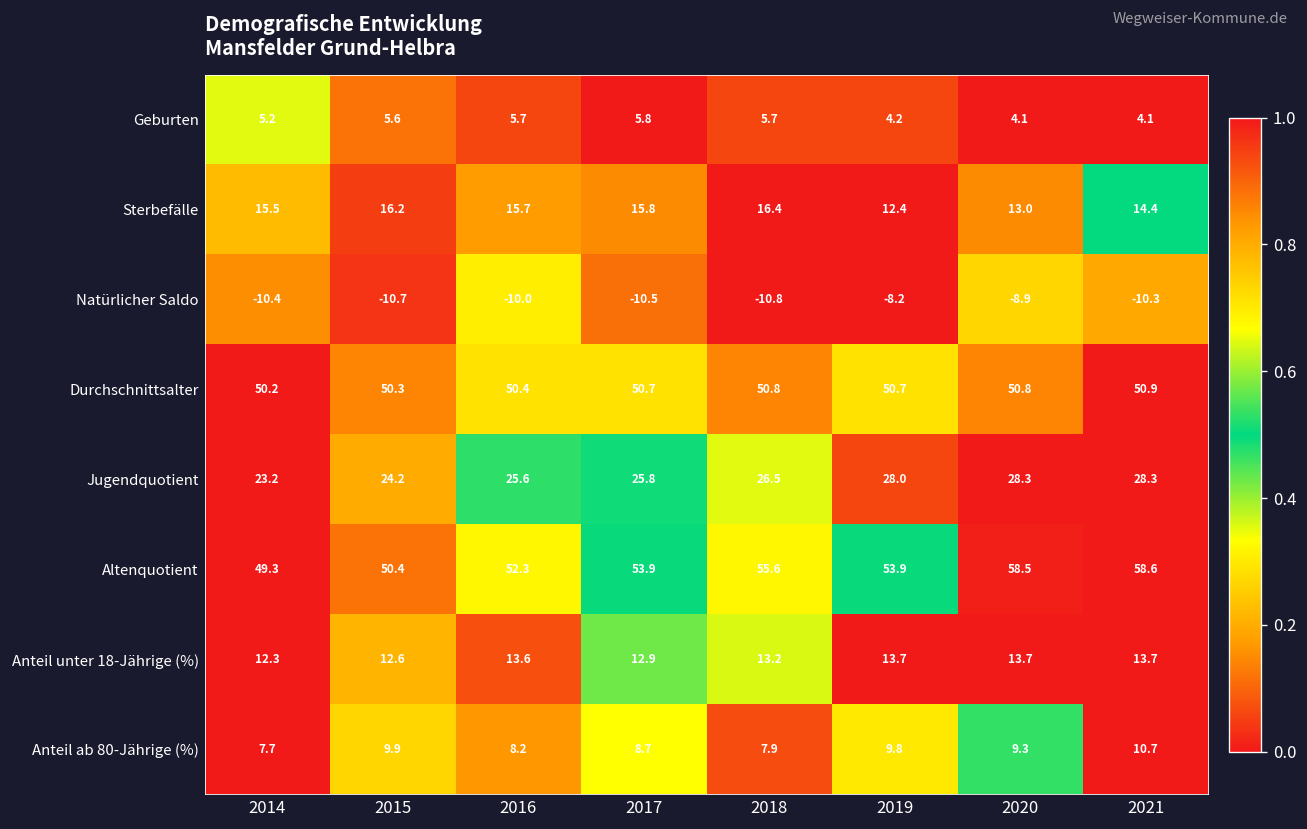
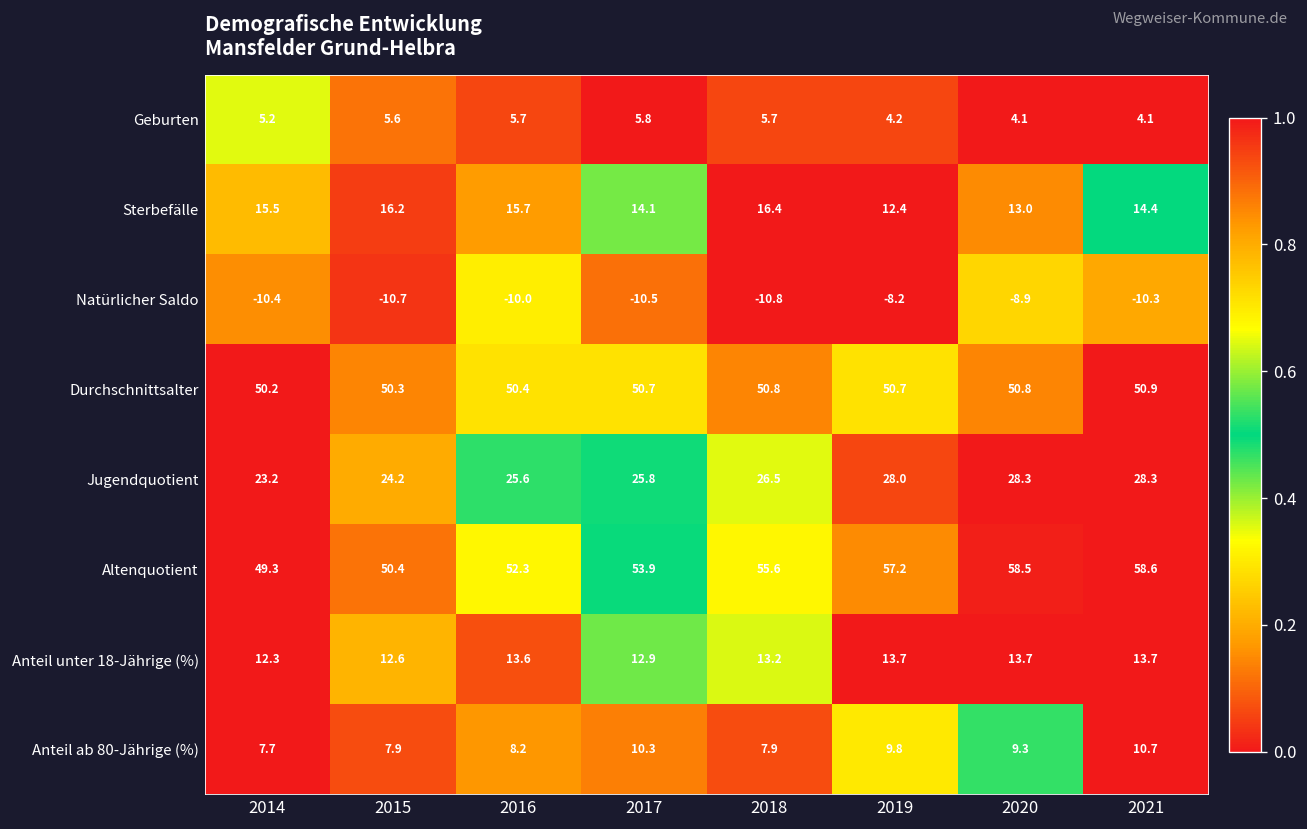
Sterbefälle, 2017: 15.8 -> 14.1
Altenquotient, 2019: 53.9 -> 57.2
Anteil ab 80-Jährige (%), 2015: 9.9 -> 7.9
Anteil ab 80-Jährige (%), 2017: 8.7 -> 10.3
